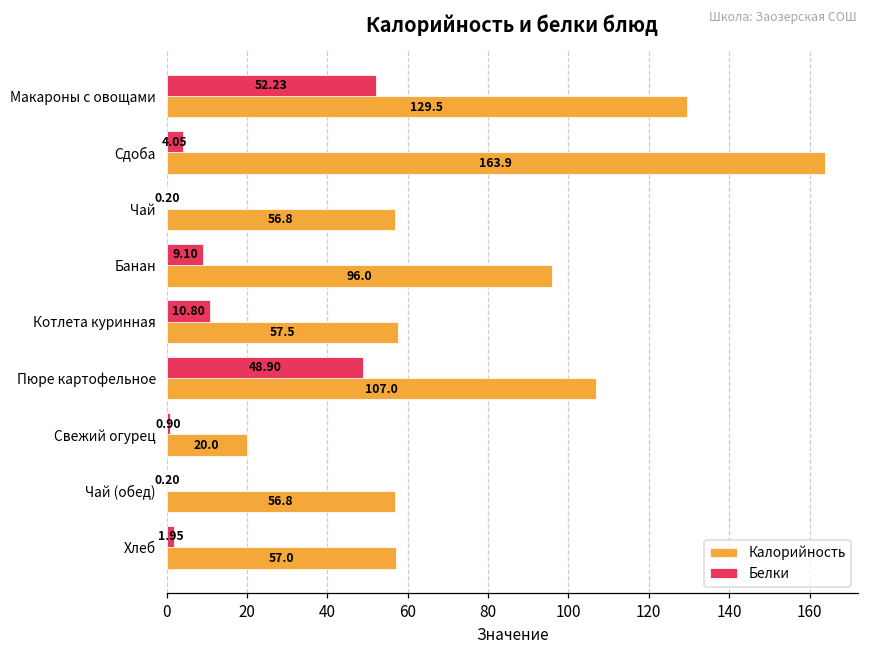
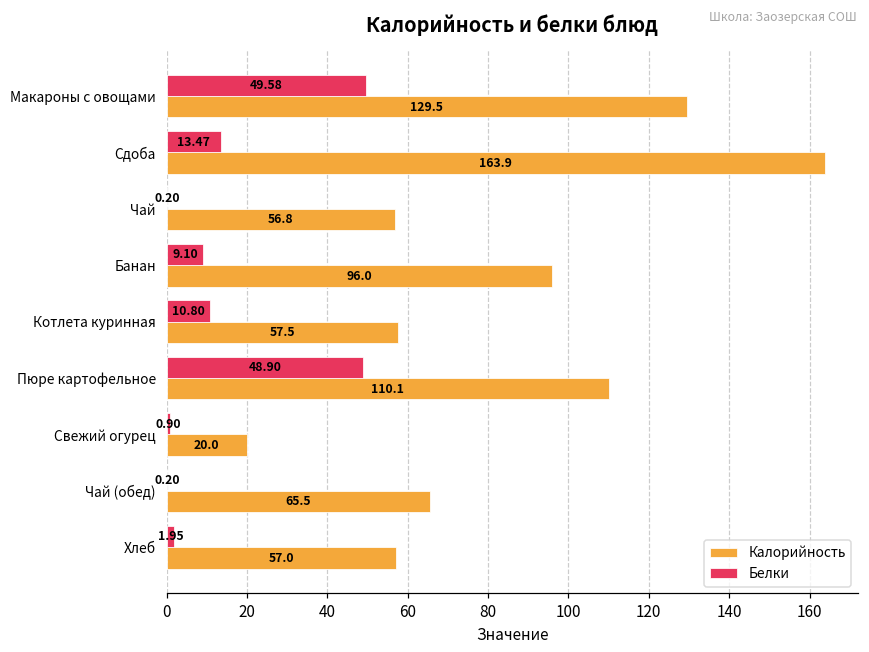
Белки, Макароны с овощами: 52.23 -> 49.58
Белки, Сдоба: 4.05 -> 13.47
Калорийность, Пюре картофельное: 107.0 -> 110.1
Калорийность, Чай (обед): 56.8 -> 65.5
